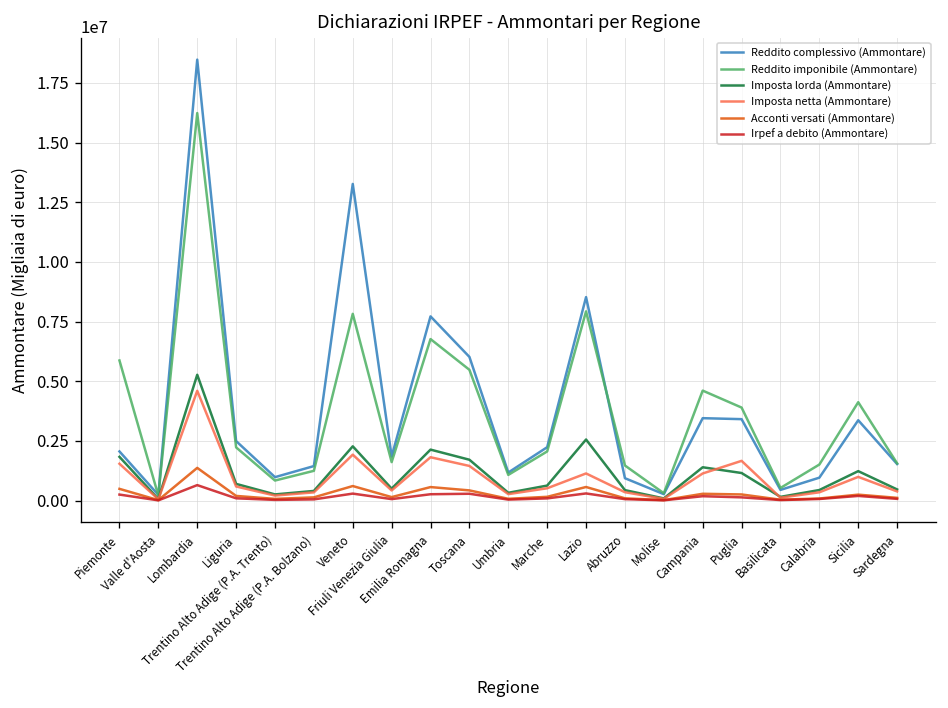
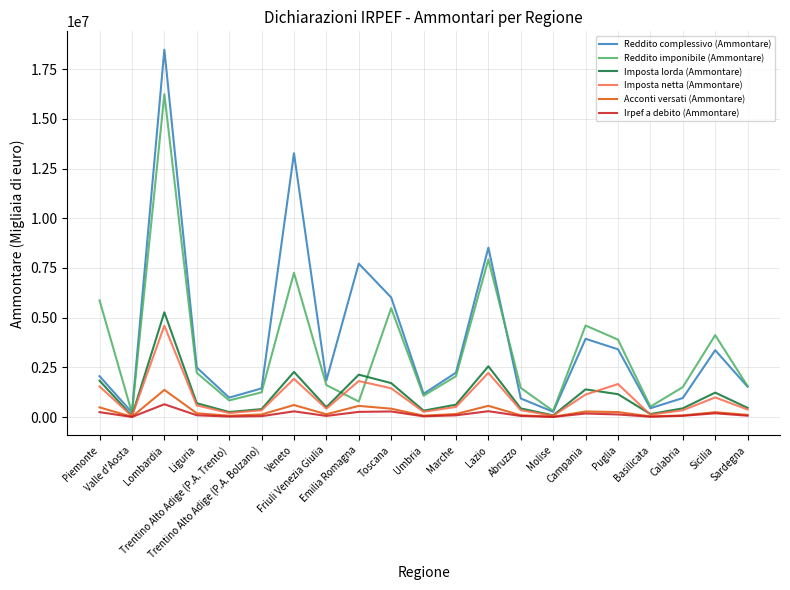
Reddito imponibile (Ammontare), Veneto: 7800000 -> 7300000
Reddito imponibile (Ammontare), Emilia Romagna: 6800000 -> 800000
Imposta netta (Ammontare), Lazio: 1100000 -> 2200000
Reddito complessivo (Ammontare), Campania: 3500000 -> 3900000
